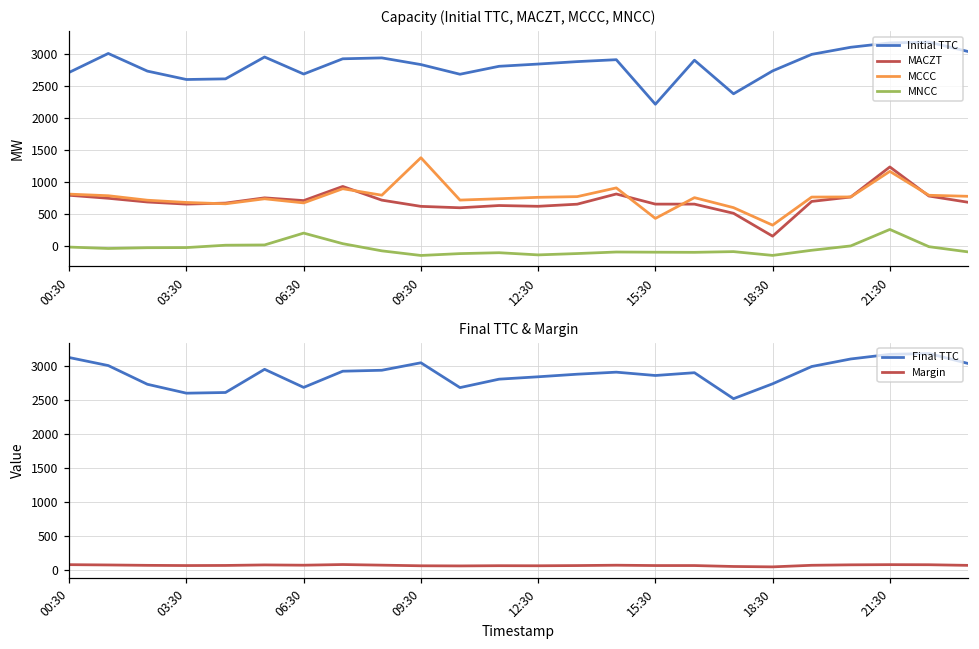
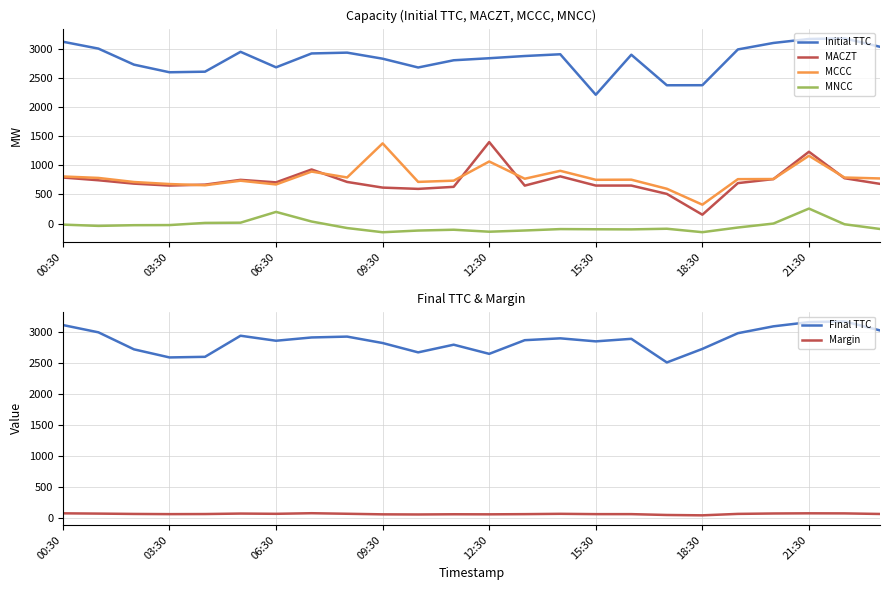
Capacity (Initial TTC, MACZT, MCCC, MNCC), Initial TTC, 00:30: 2700 -> 3100
Capacity (Initial TTC, MACZT, MCCC, MNCC), MACZT, 12:30: 600 -> 1400
Capacity (Initial TTC, MACZT, MCCC, MNCC), MCCC, 12:30: 800 -> 1100
Capacity (Initial TTC, MACZT, MCCC, MNCC), MCCC, 15:30: 400 -> 800
Capacity (Initial TTC, MACZT, MCCC, MNCC), Initial TTC, 18:30: 2700 -> 2400
Final TTC & Margin, Final TTC, 06:30: 2700 -> 2900
Final TTC & Margin, Final TTC, 09:30: 3000 -> 2800
Final TTC & Margin, Final TTC, 12:30: 2800 -> 2700
